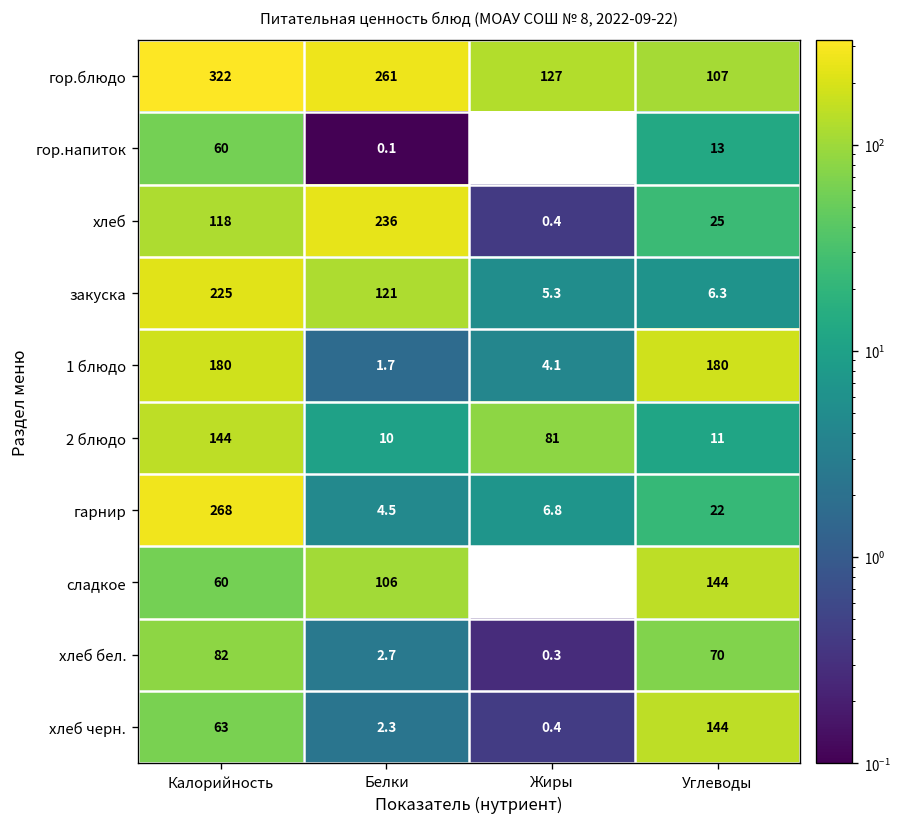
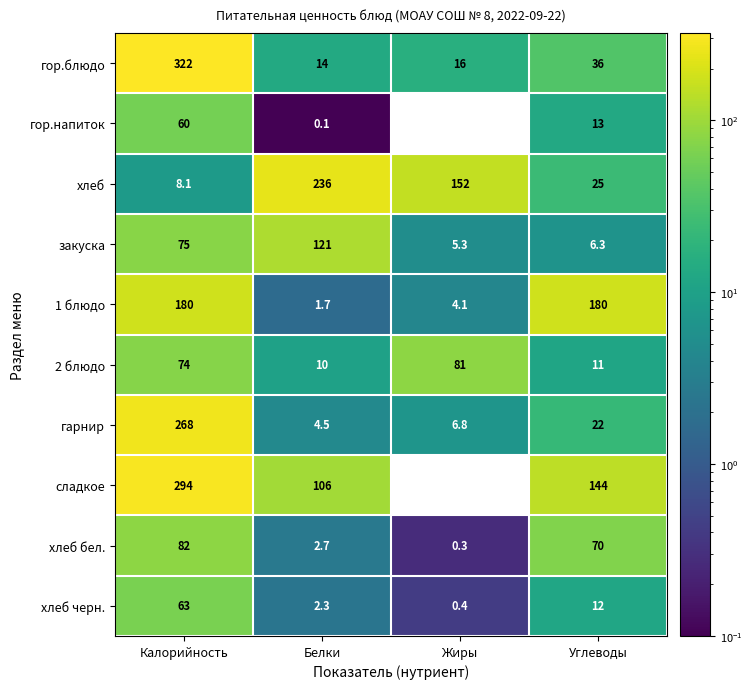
гор.блюдо, Белки: 261 -> 14
гор.блюдо, Жиры: 127 -> 16
гор.блюдо, Углеводы: 107 -> 36
хлеб, Калорийность: 118 -> 8.1
хлеб, Жиры: 0.4 -> 152
закуска, Калорийность: 225 -> 75
2 блюдо, Калорийность: 144 -> 74
сладкое, Калорийность: 60 -> 294
хлеб черн., Углеводы: 144 -> 12
